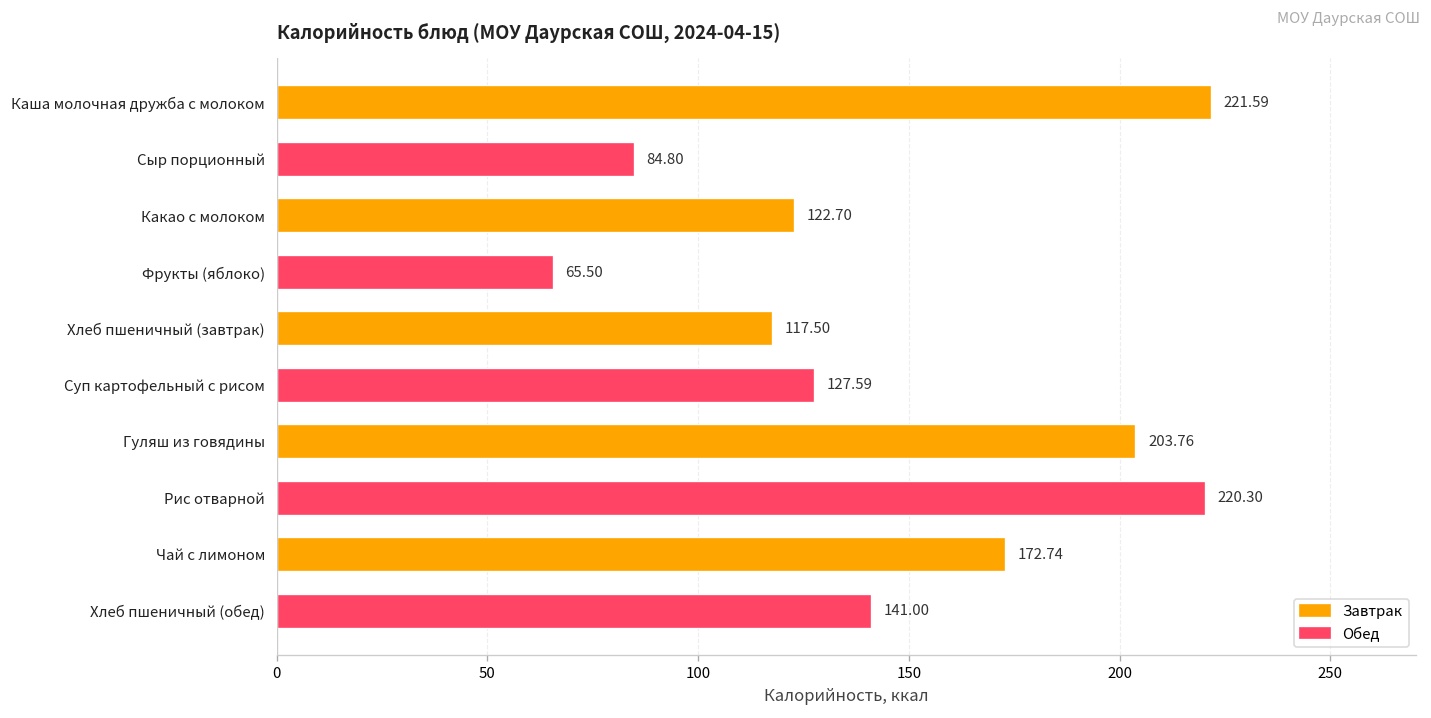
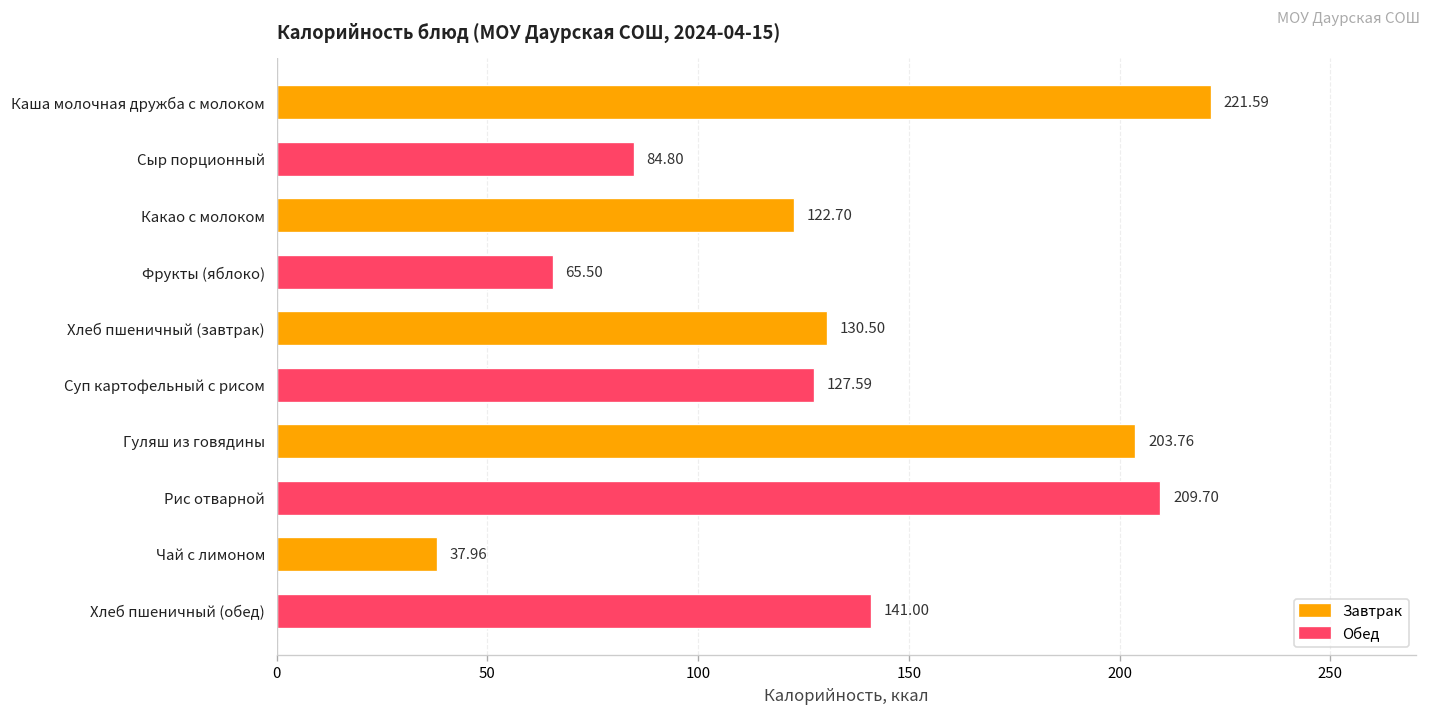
Хлеб пшеничный (завтрак): 117.50 -> 130.50
Рис отварной: 220.30 -> 209.70
Чай с лимоном: 172.74 -> 37.96
